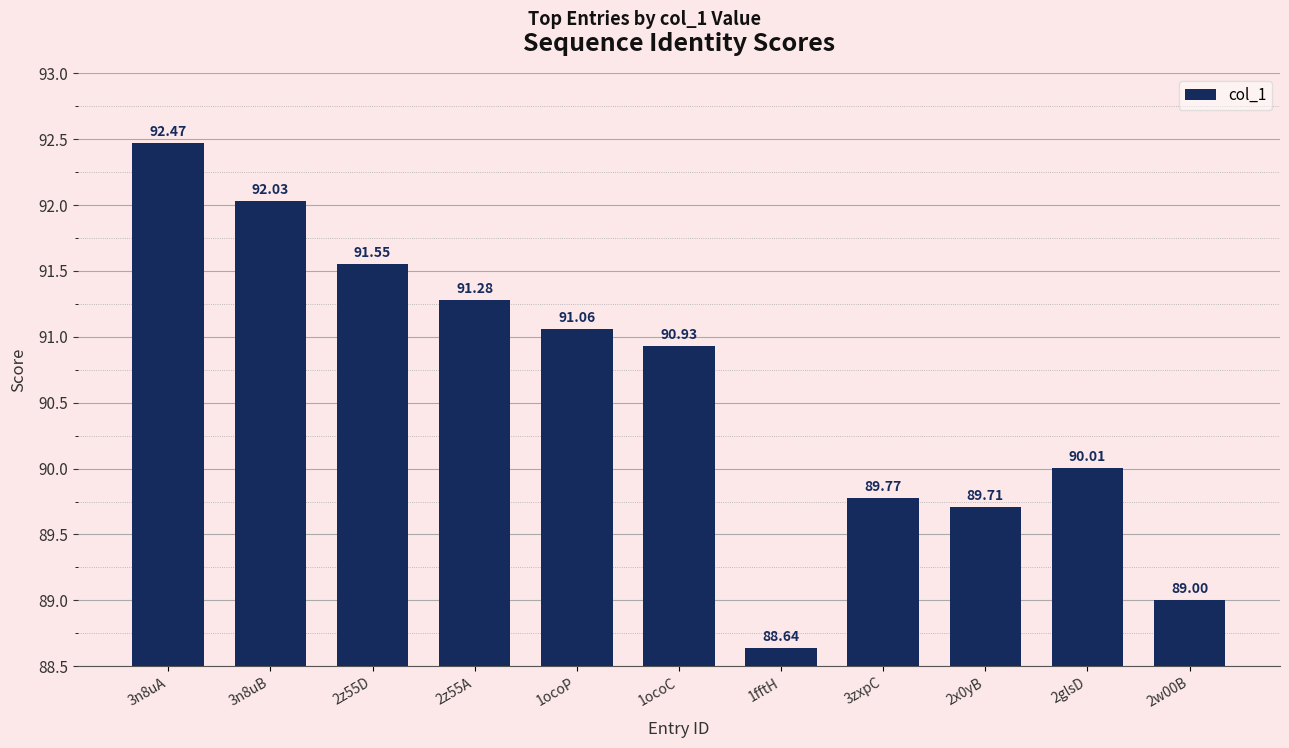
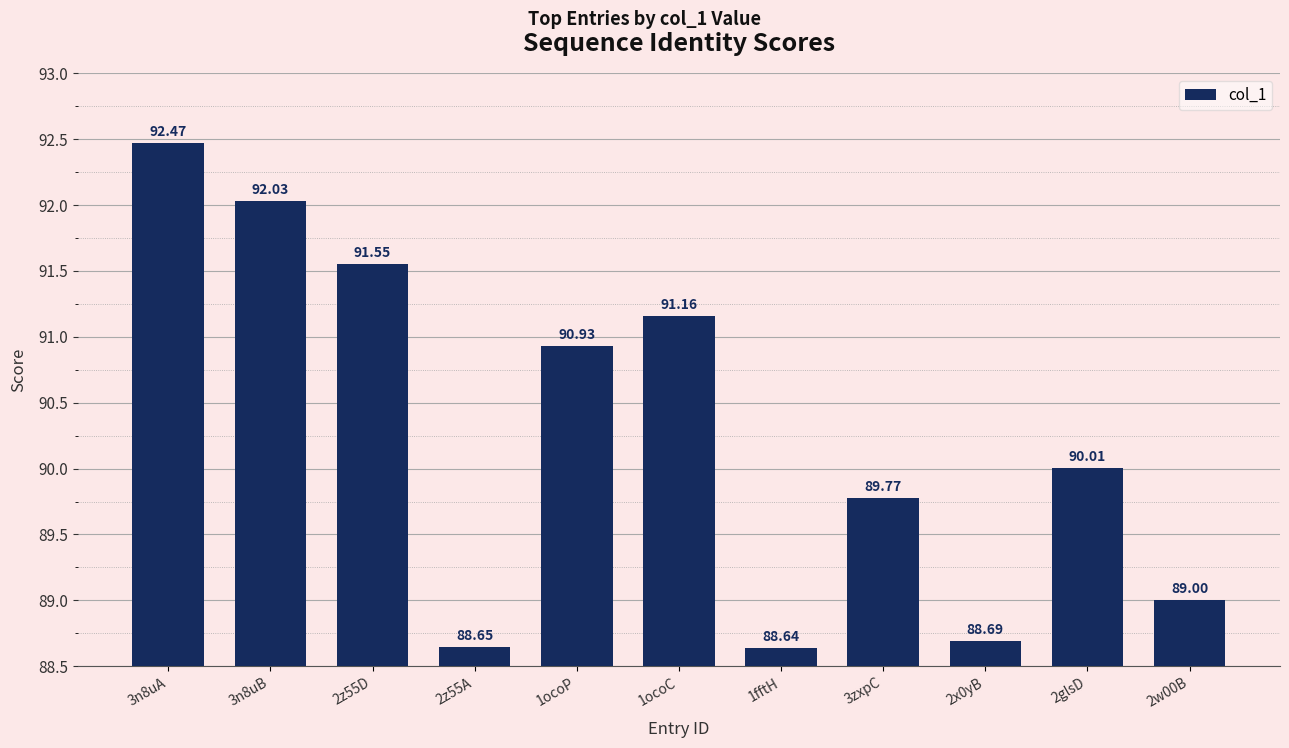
2z55A: 91.28 -> 88.65
1ocoP: 91.06 -> 90.93
1ocoC: 90.93 -> 91.16
2x0yB: 89.71 -> 88.69
